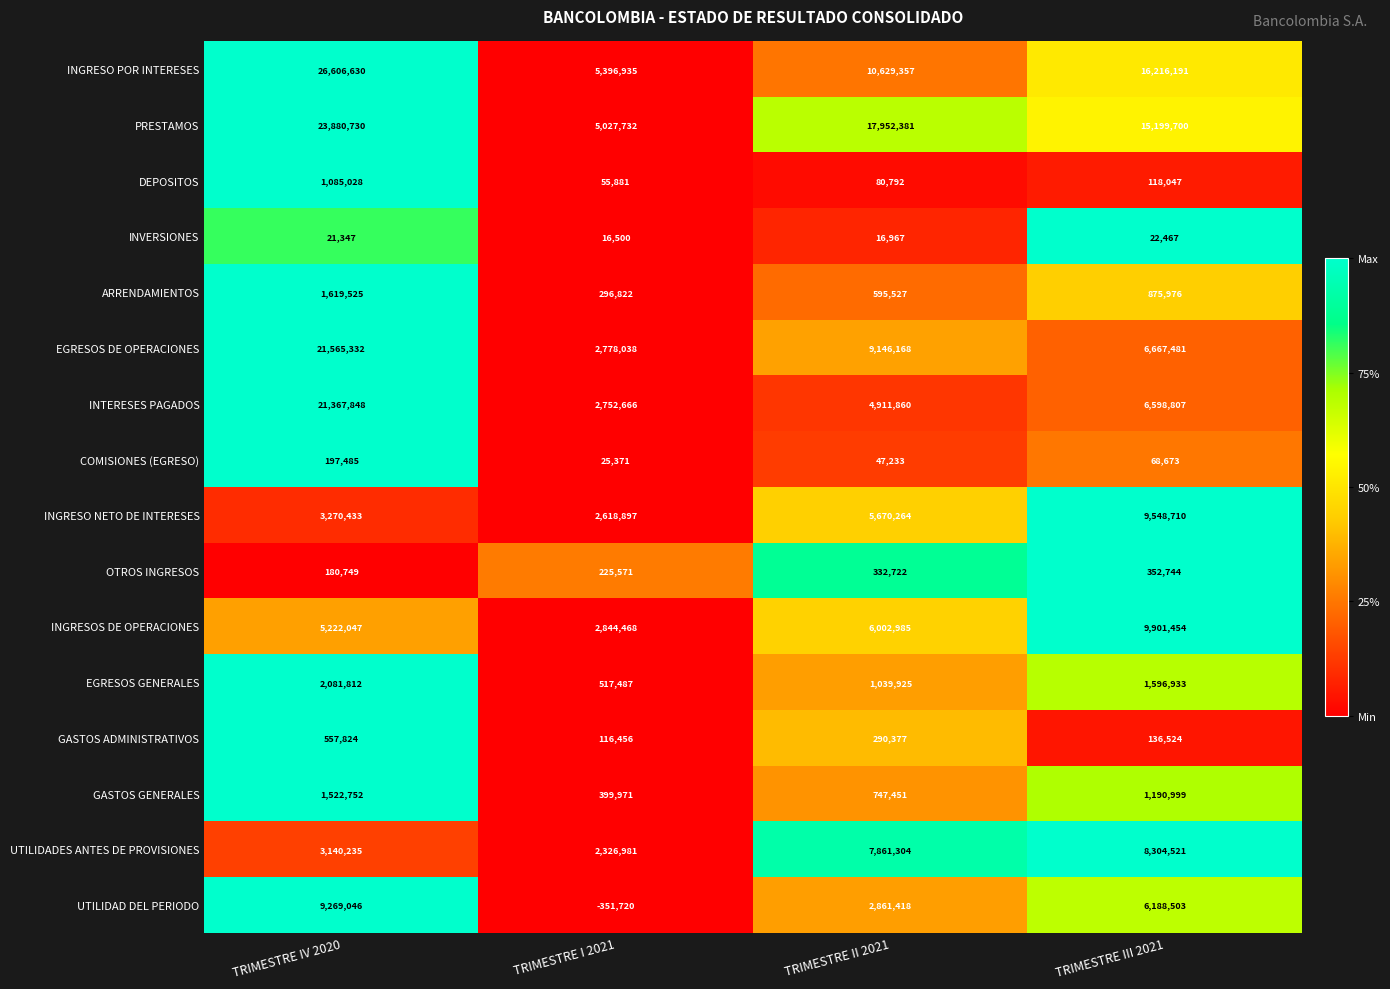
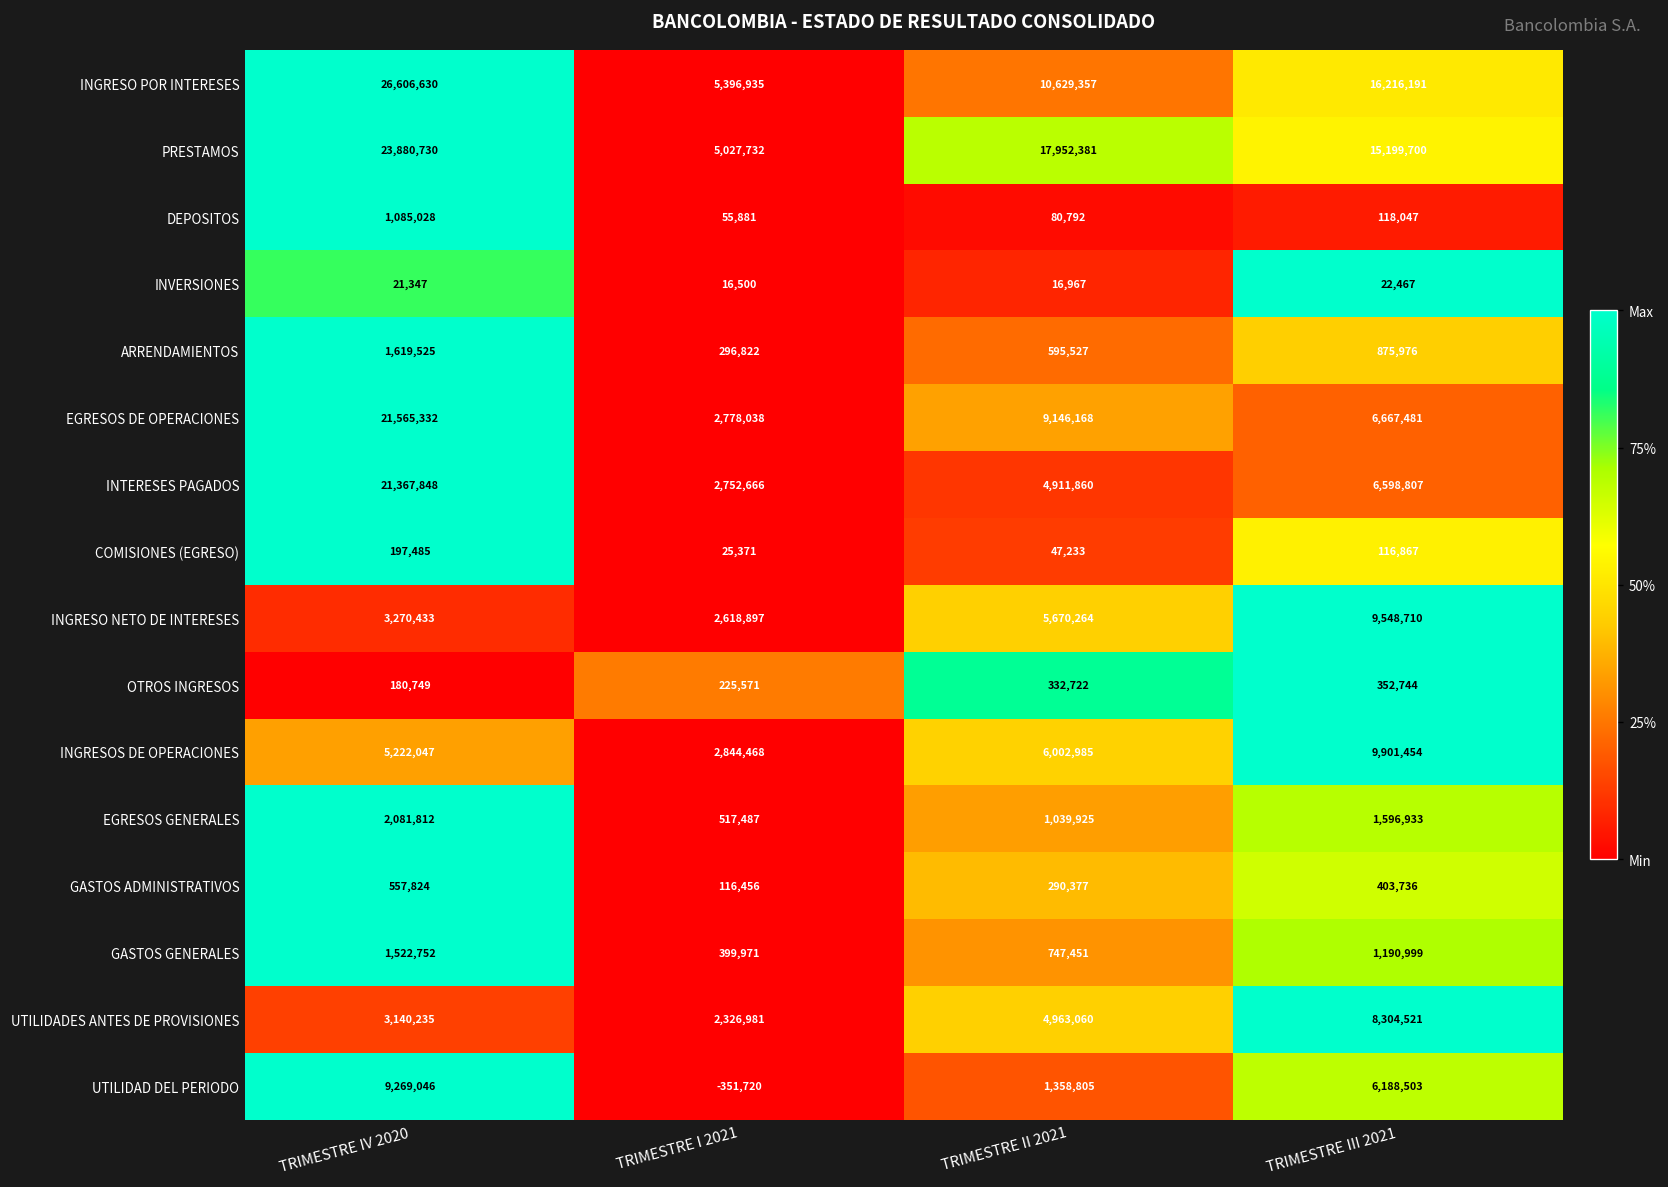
COMISIONES (EGRESO), TRIMESTRE III 2021: 68,673 -> 116,867
GASTOS ADMINISTRATIVOS, TRIMESTRE III 2021: 136,524 -> 403,736
UTILIDADES ANTES DE PROVISIONES, TRIMESTRE II 2021: 7,861,304 -> 4,963,060
UTILIDAD DEL PERIODO, TRIMESTRE II 2021: 2,861,418 -> 1,358,805
